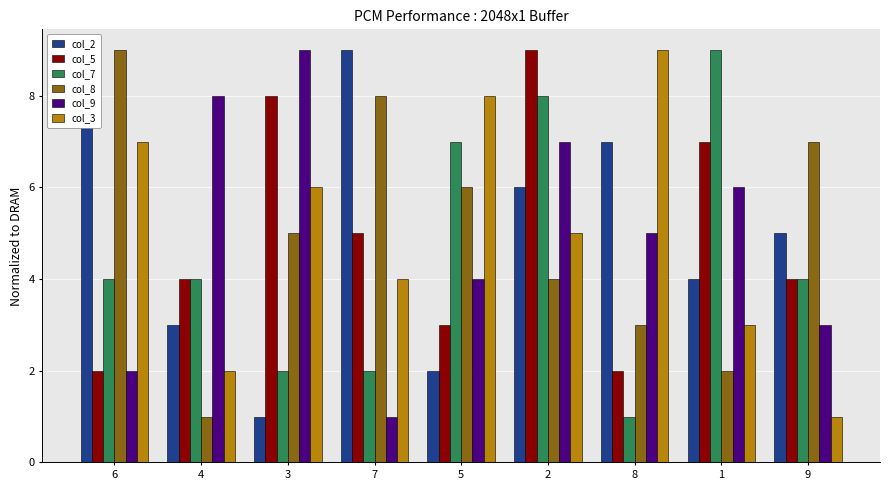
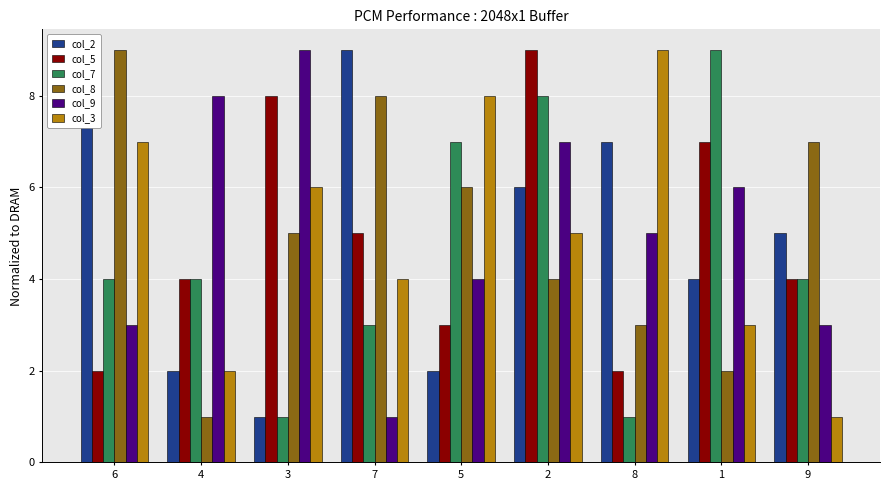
col_9, 6: 2 -> 3
col_2, 4: 3 -> 2
col_7, 3: 2 -> 1
col_7, 7: 2 -> 3
